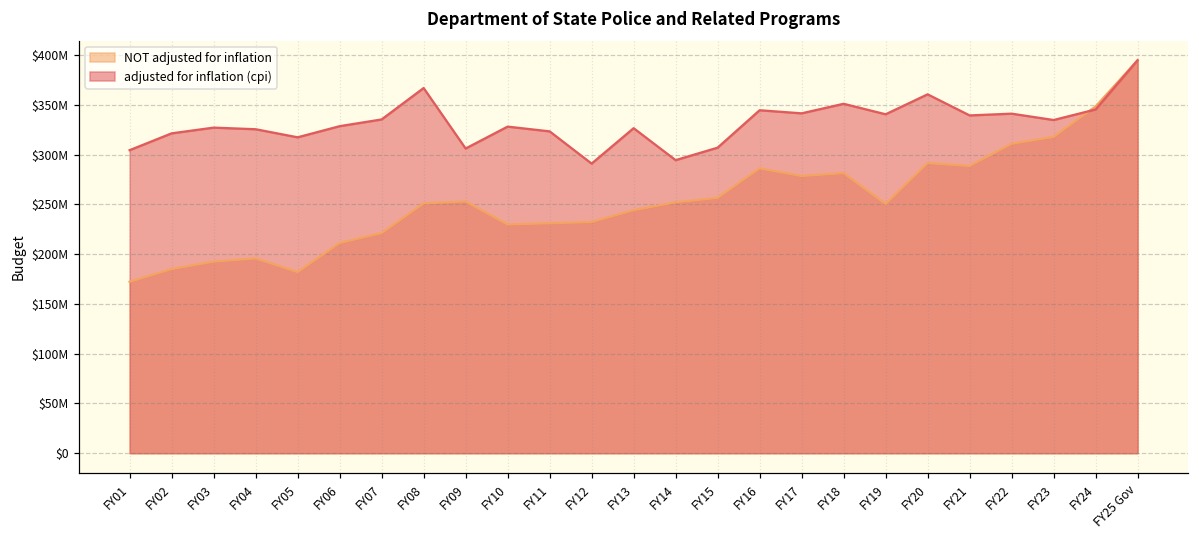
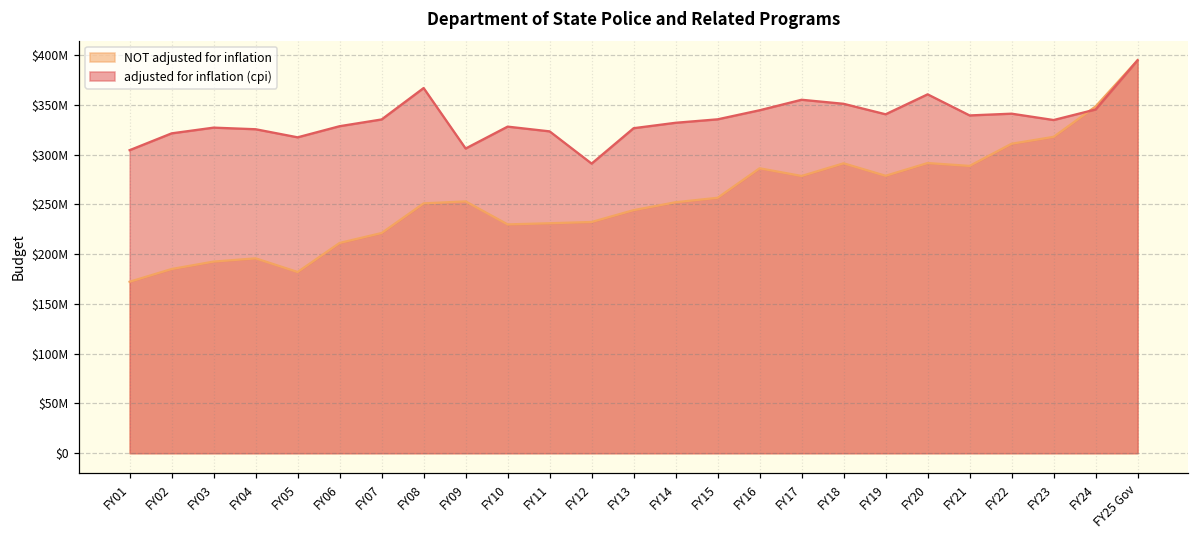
adjusted for inflation (cpi), FY14: $290000000 -> $330000000
adjusted for inflation (cpi), FY15: $310000000 -> $340000000
adjusted for inflation (cpi), FY17: $340000000 -> $350000000
NOT adjusted for inflation, FY18: $280000000 -> $290000000
NOT adjusted for inflation, FY19: $250000000 -> $280000000
